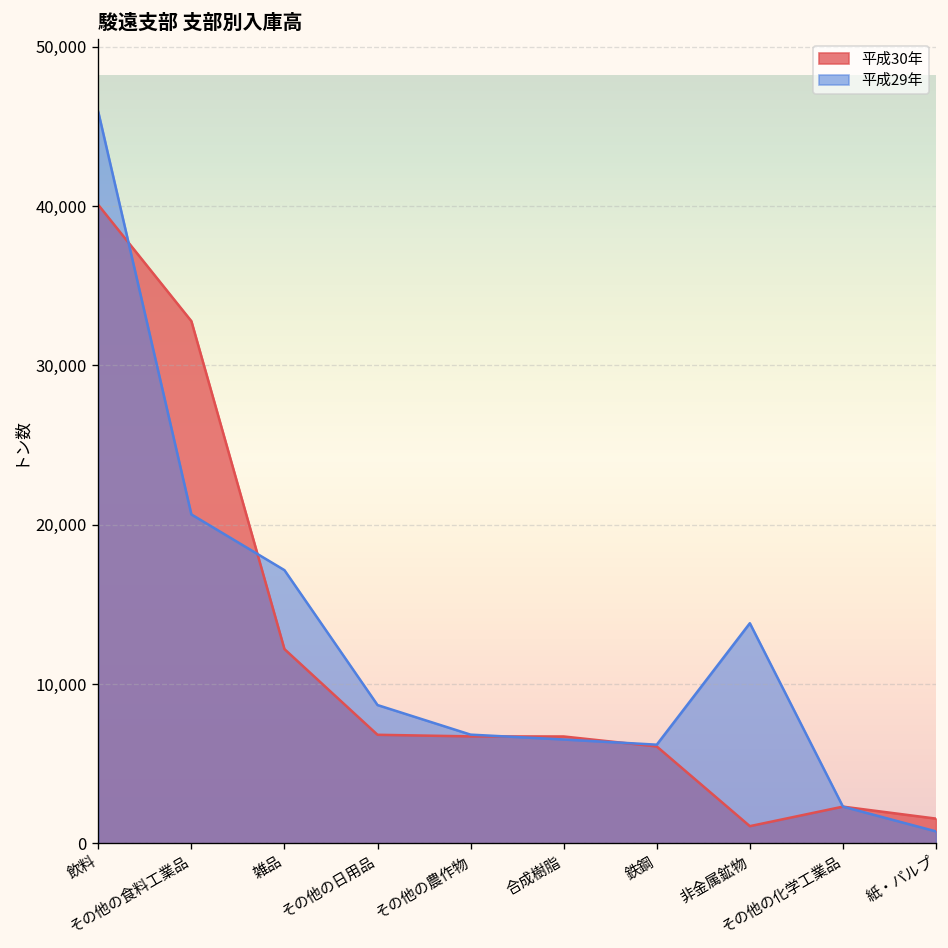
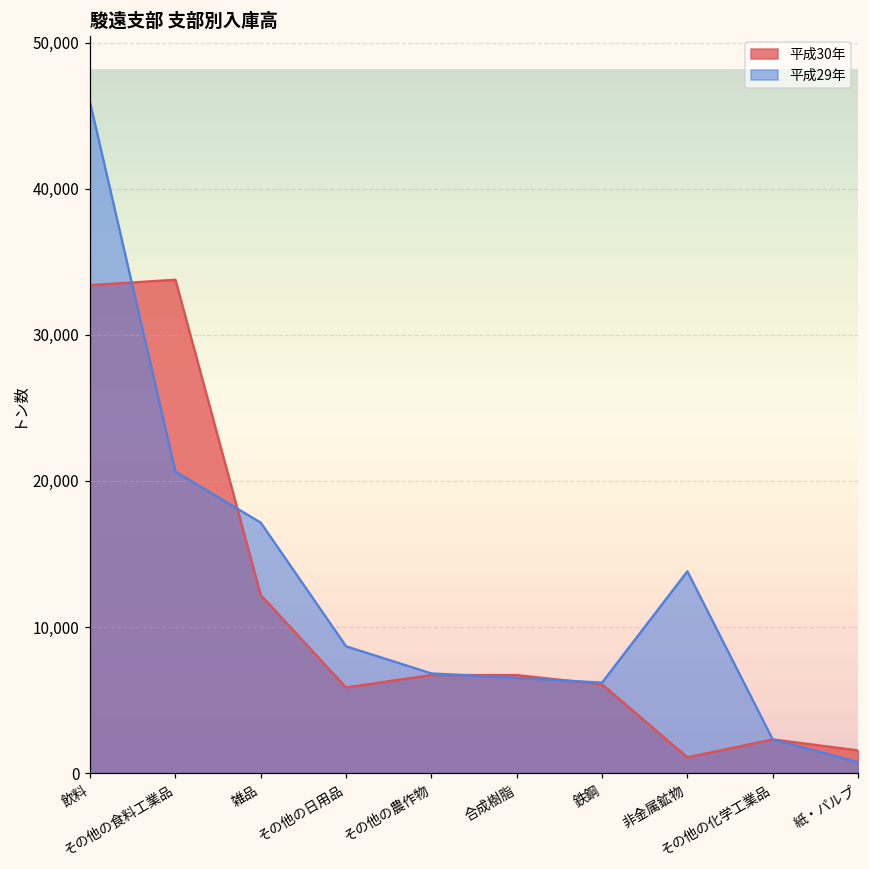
平成30年, 飲料: 40,100 -> 33,400
平成30年, その他の食料工業品: 32,800 -> 33,800
平成30年, その他の日用品: 6,800 -> 5,900
